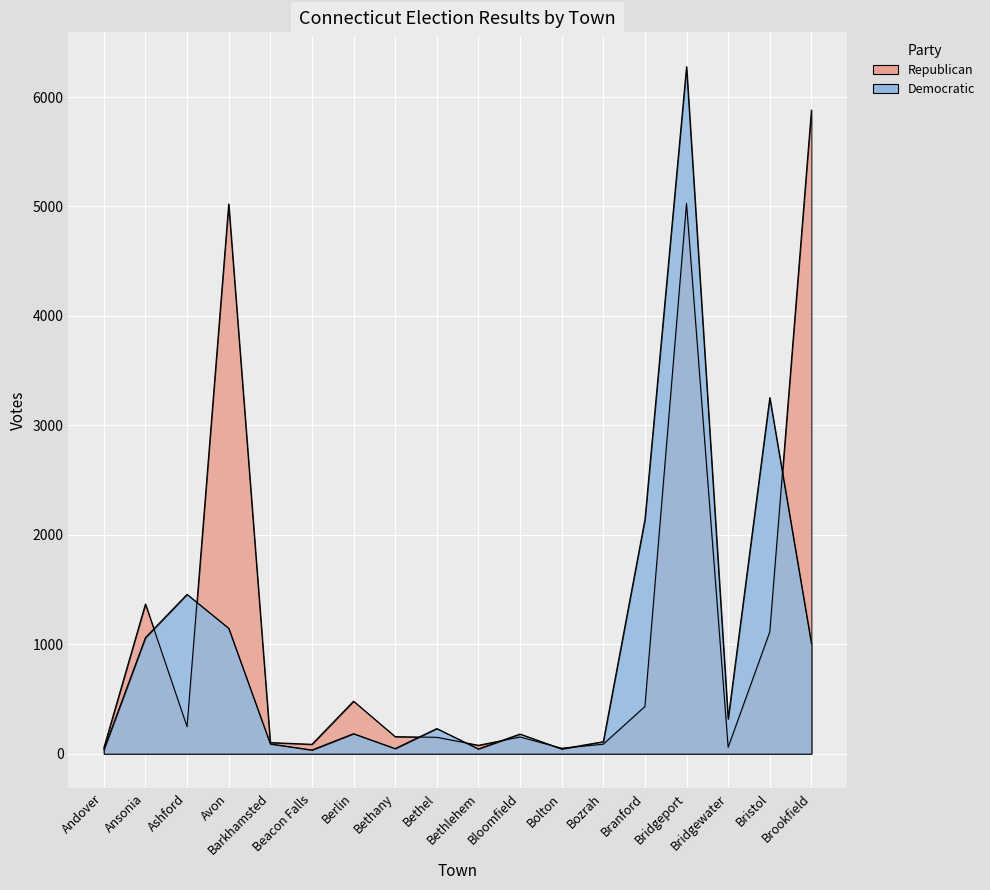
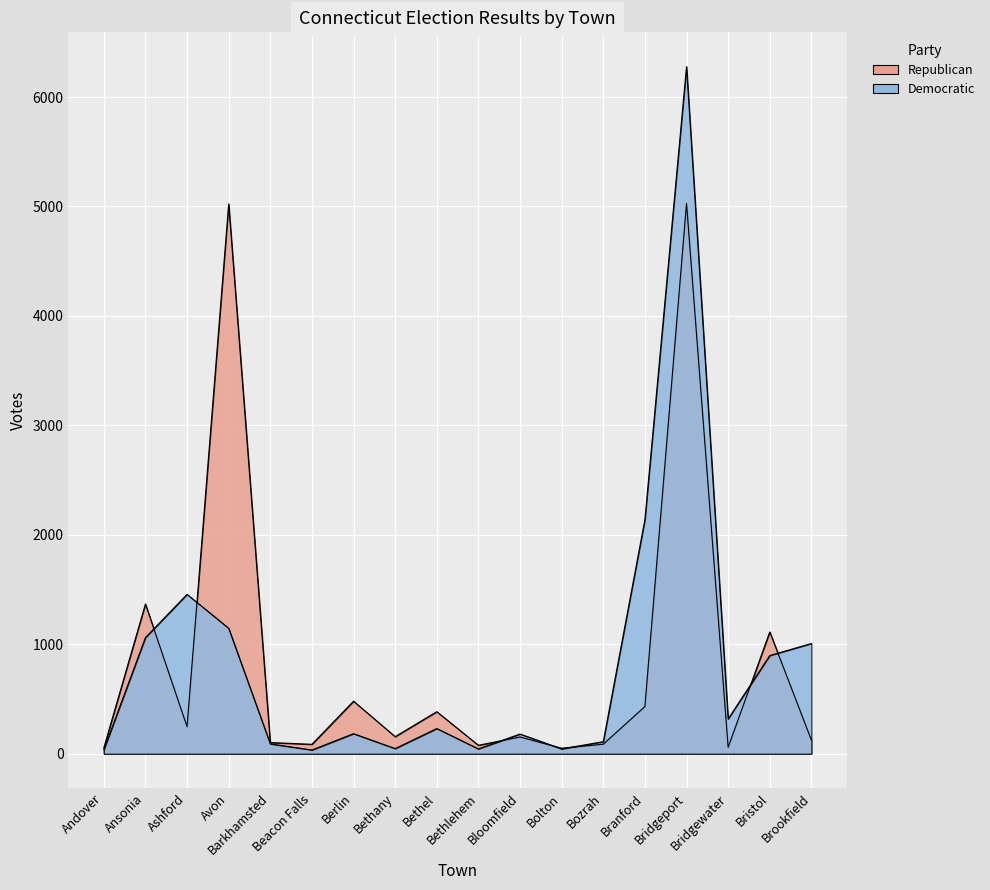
Republican, Bethel: 150 -> 380
Democratic, Bristol: 3250 -> 900
Republican, Brookfield: 5880 -> 130
